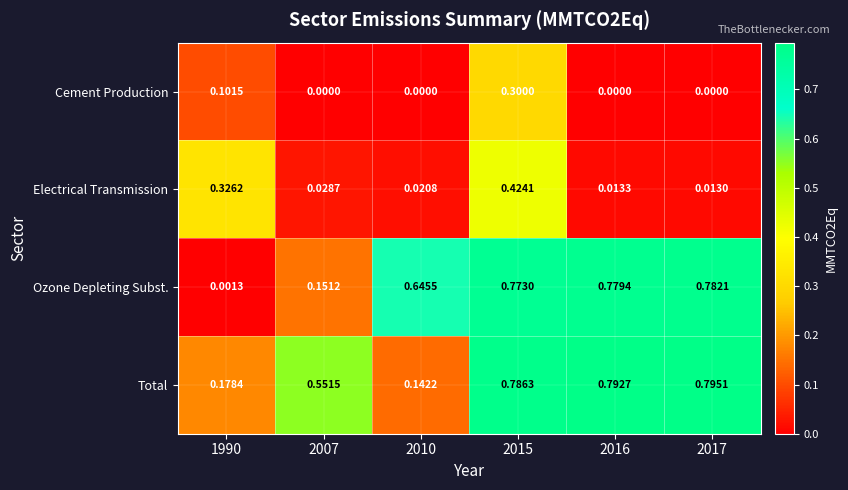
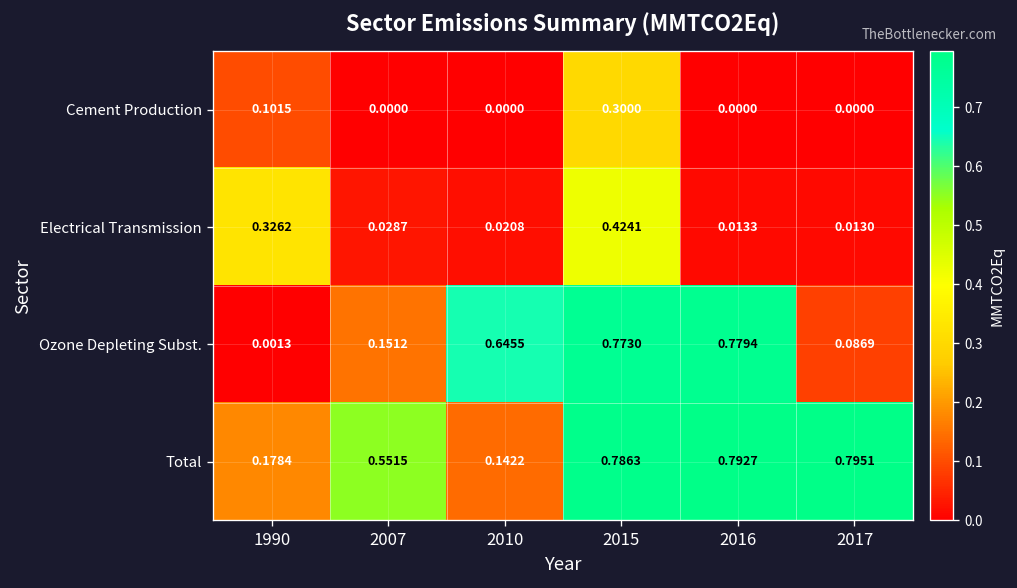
Ozone Depleting Subst., 2017: 0.7821 -> 0.0869
